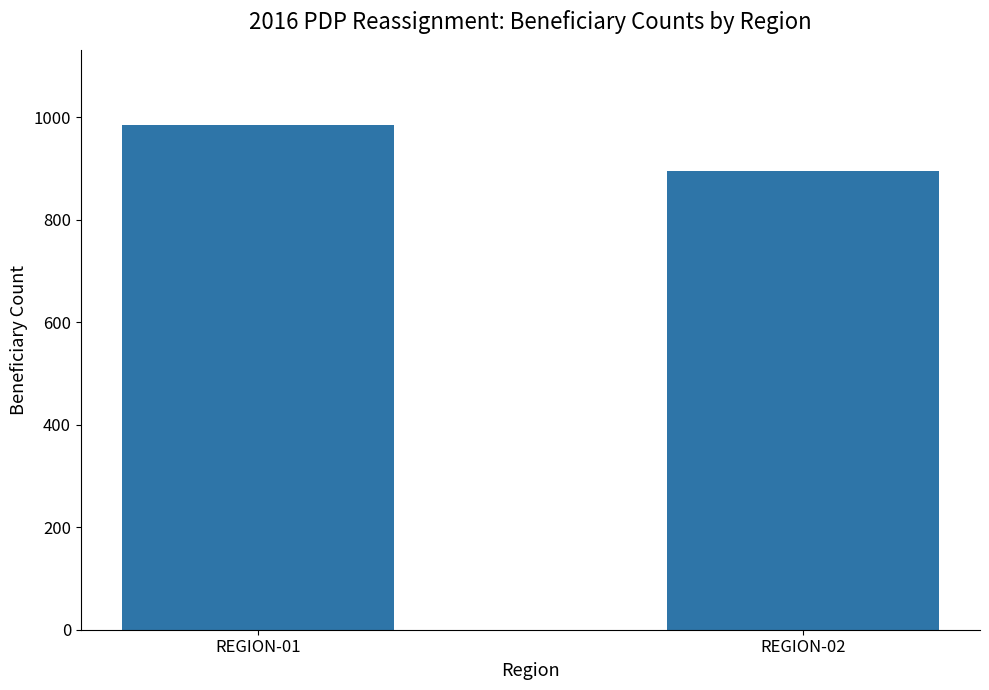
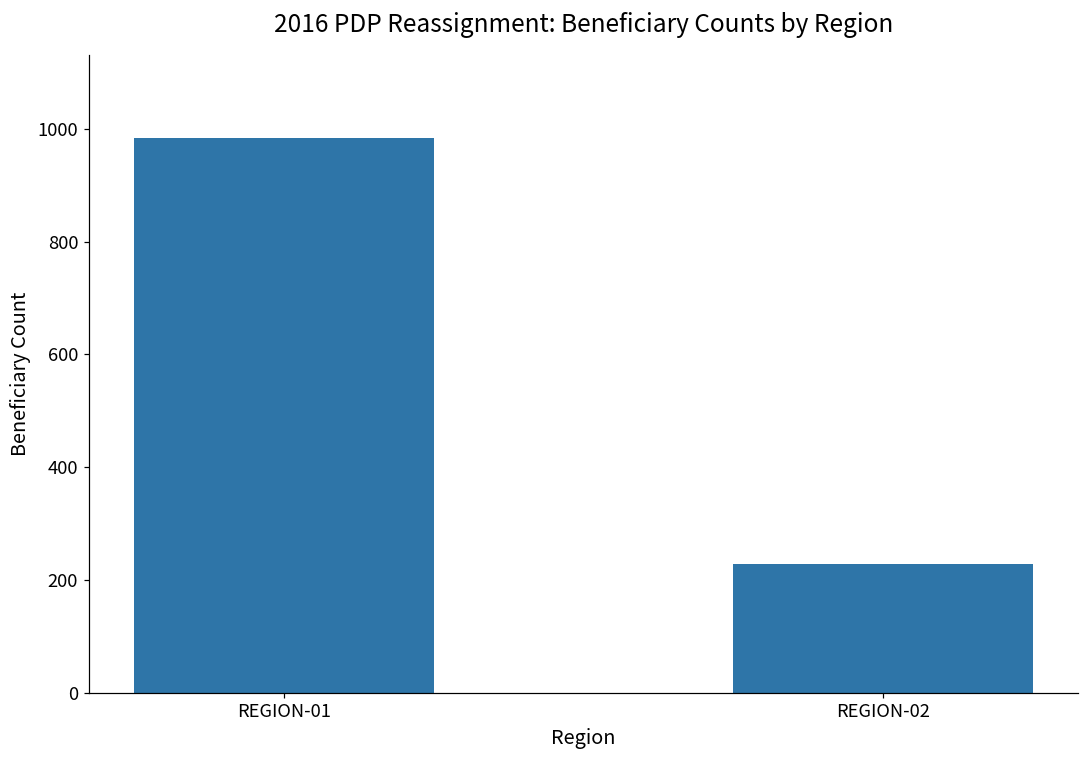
REGION-02: 900 -> 230
